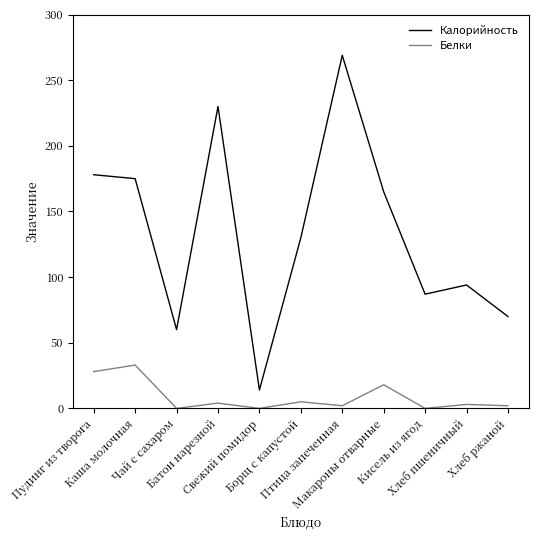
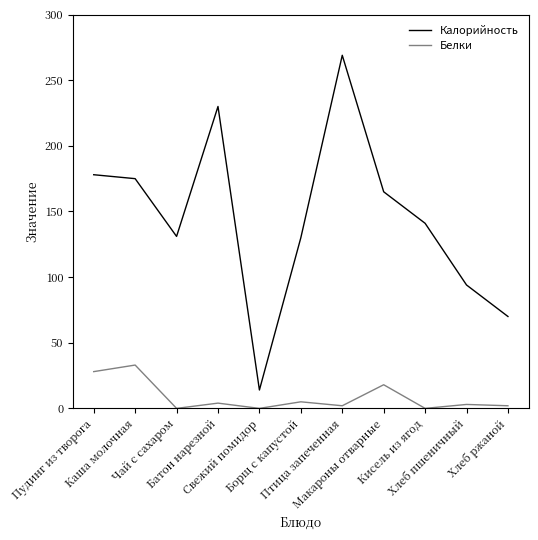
Калорийность, Чай с сахаром: 60 -> 131
Калорийность, Кисель из ягод: 87 -> 141
